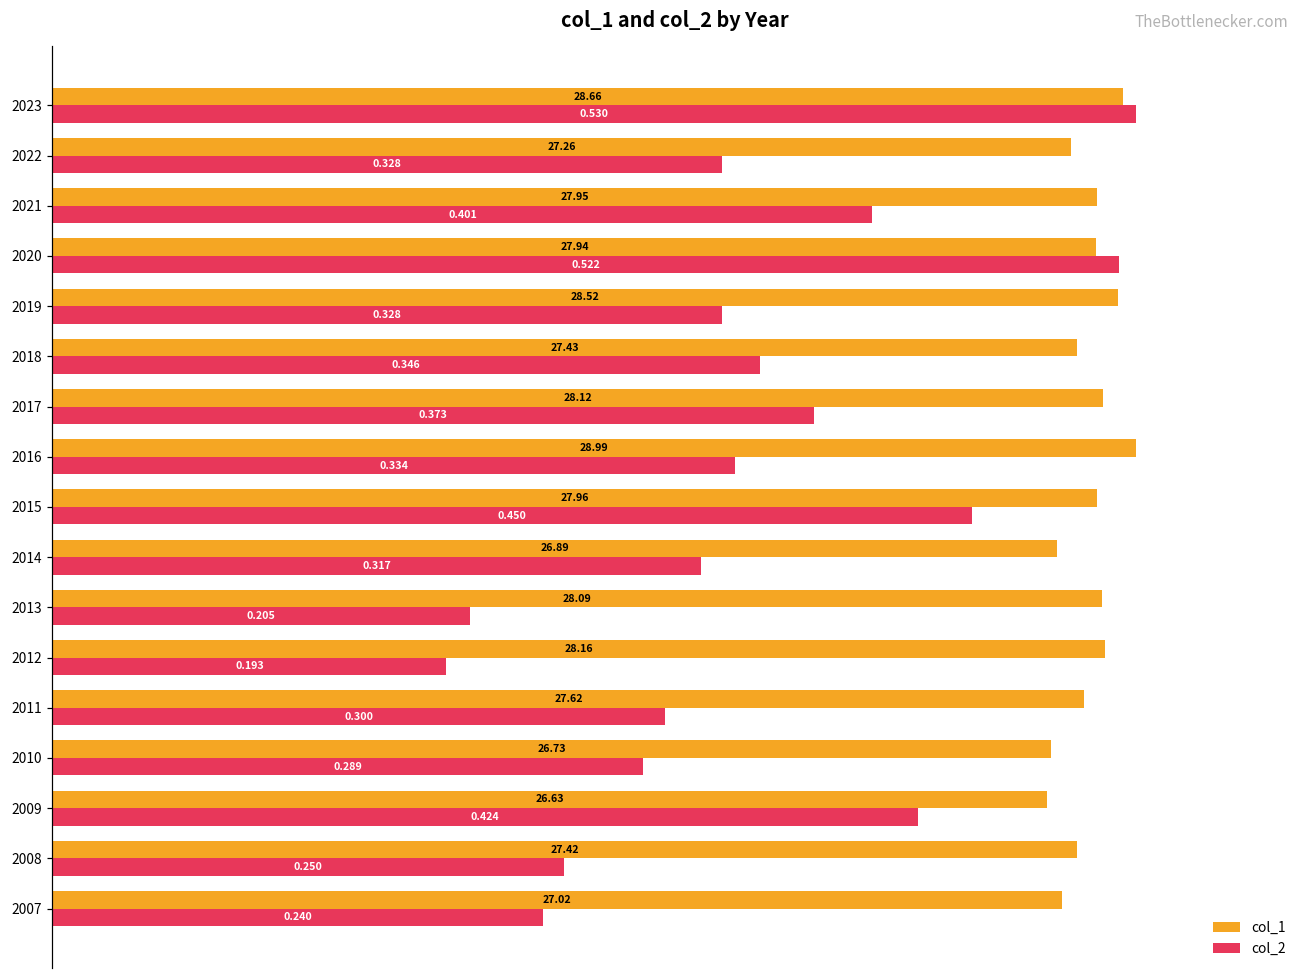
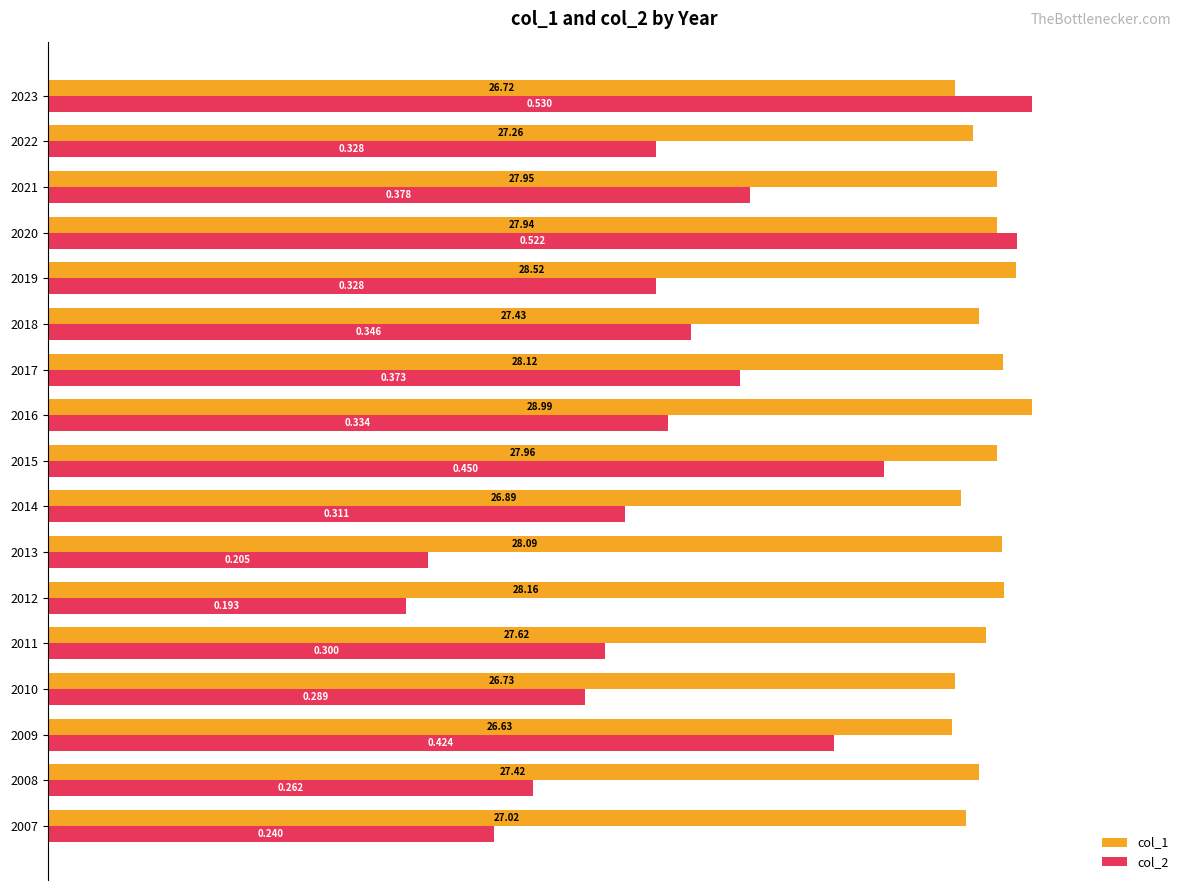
col_1, 2023: 28.66 -> 26.72
col_2, 2021: 0.401 -> 0.378
col_2, 2014: 0.317 -> 0.311
col_2, 2008: 0.250 -> 0.262
